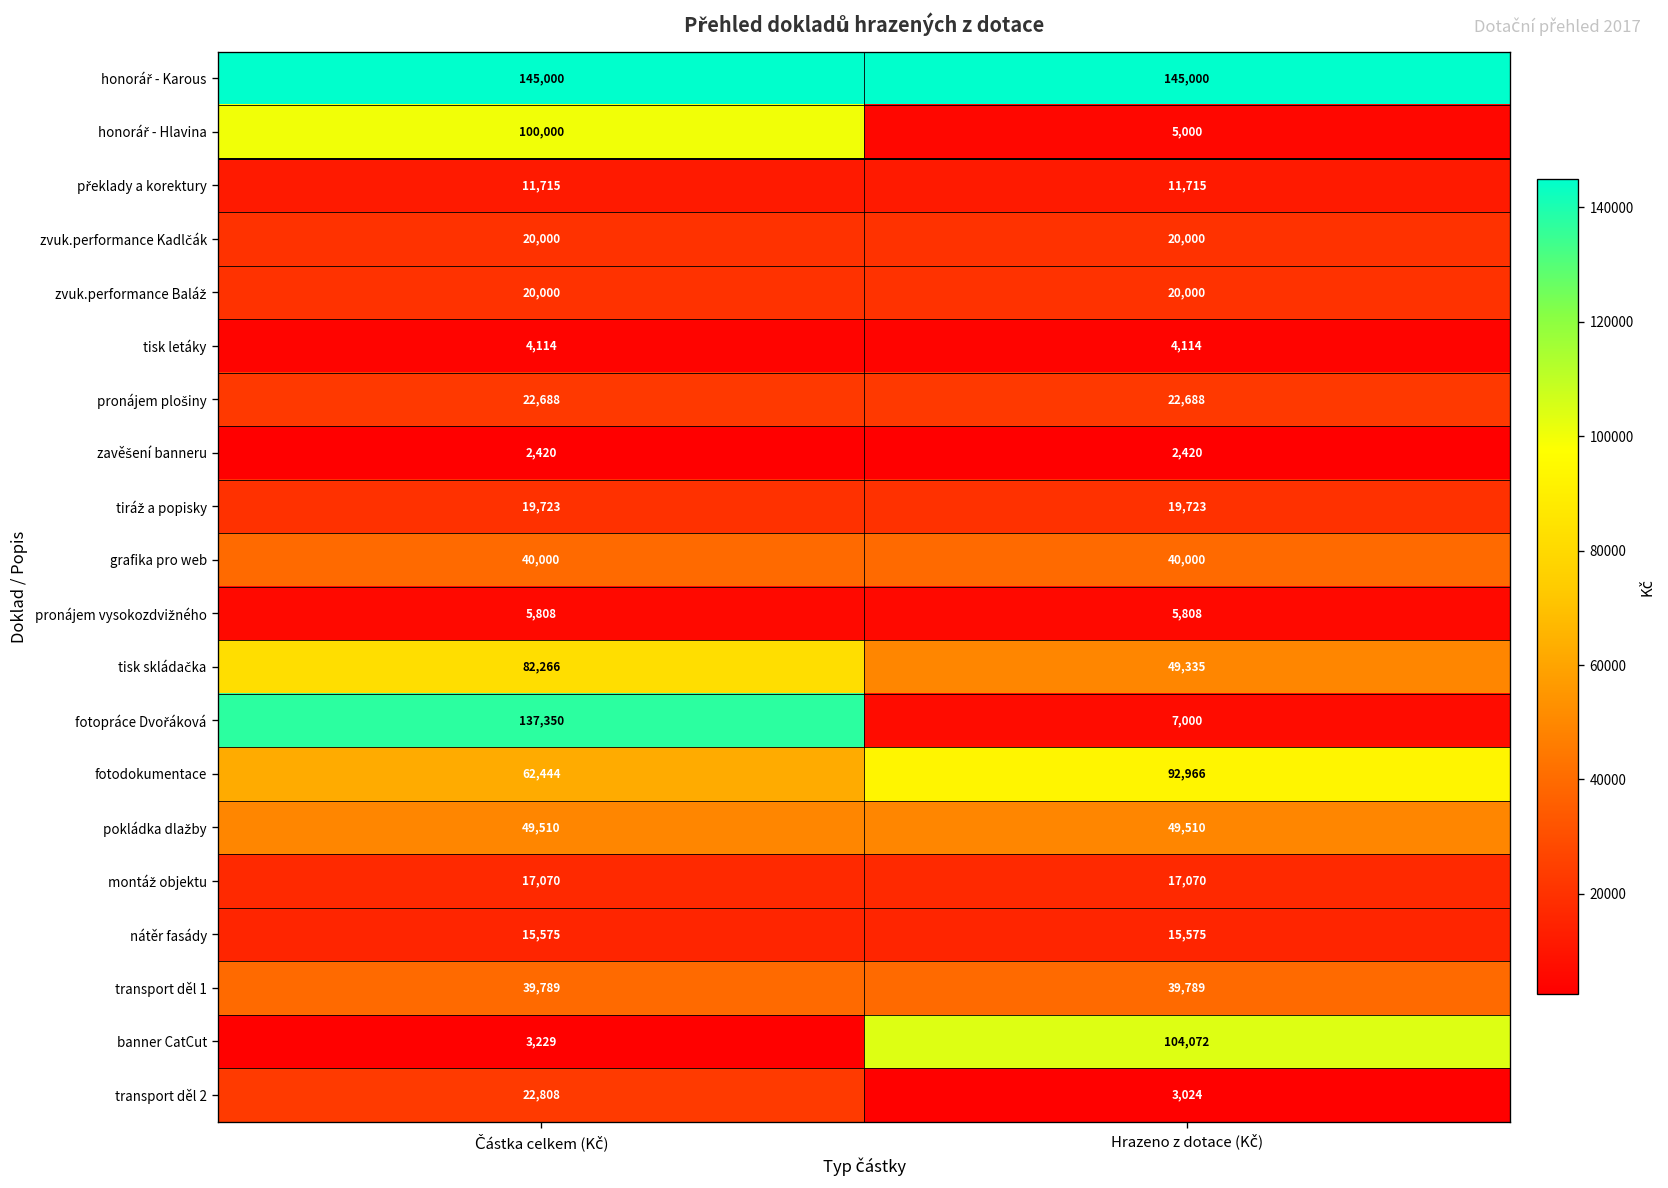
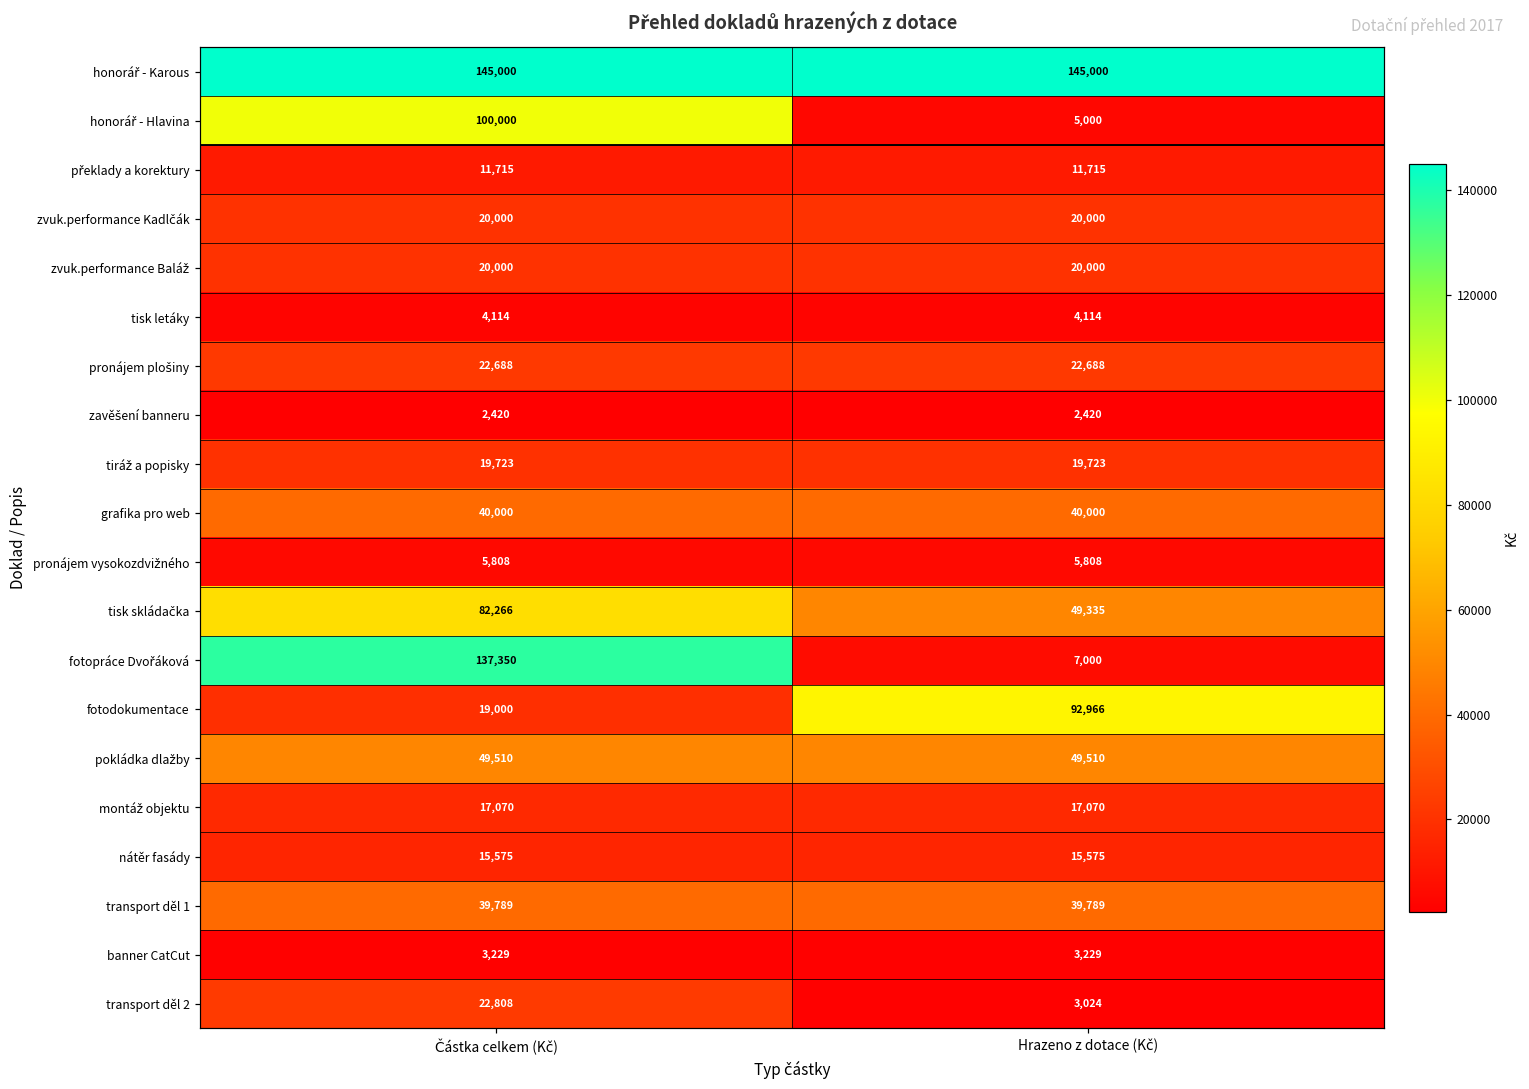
fotodokumentace, Částka celkem (Kč): 62,444 -> 19,000
banner CatCut, Hrazeno z dotace (Kč): 104,072 -> 3,229
